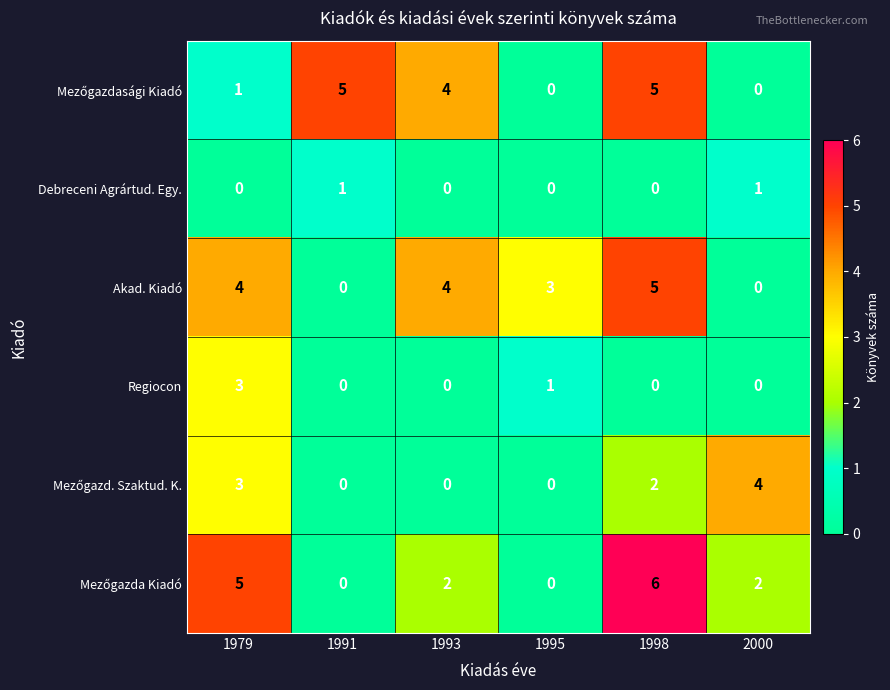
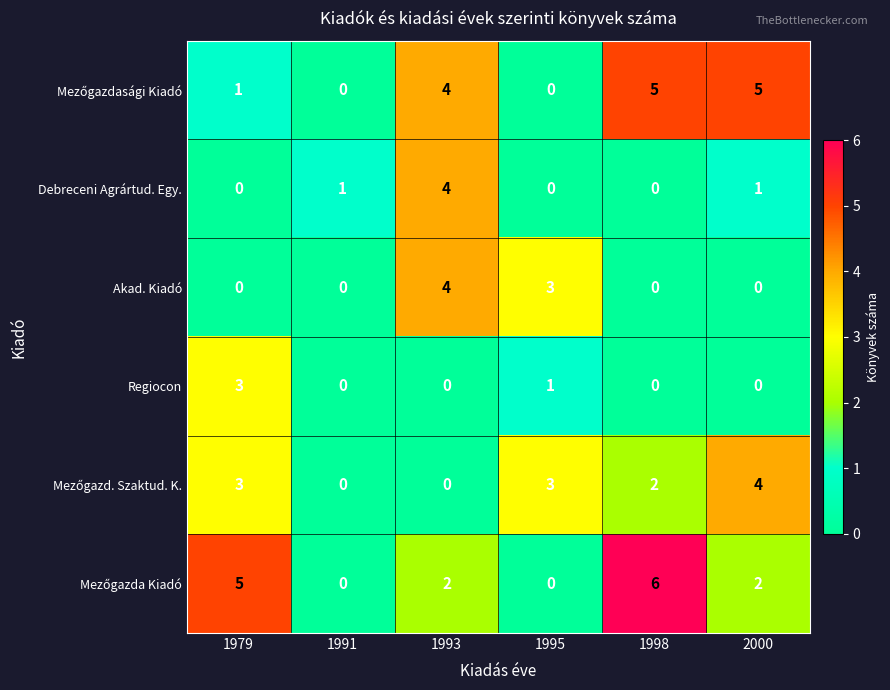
Mezőgazdasági Kiadó, 1991: 5 -> 0
Mezőgazdasági Kiadó, 2000: 0 -> 5
Debreceni Agrártud. Egy., 1993: 0 -> 4
Akad. Kiadó, 1979: 4 -> 0
Akad. Kiadó, 1998: 5 -> 0
Mezőgazd. Szaktud. K., 1995: 0 -> 3
